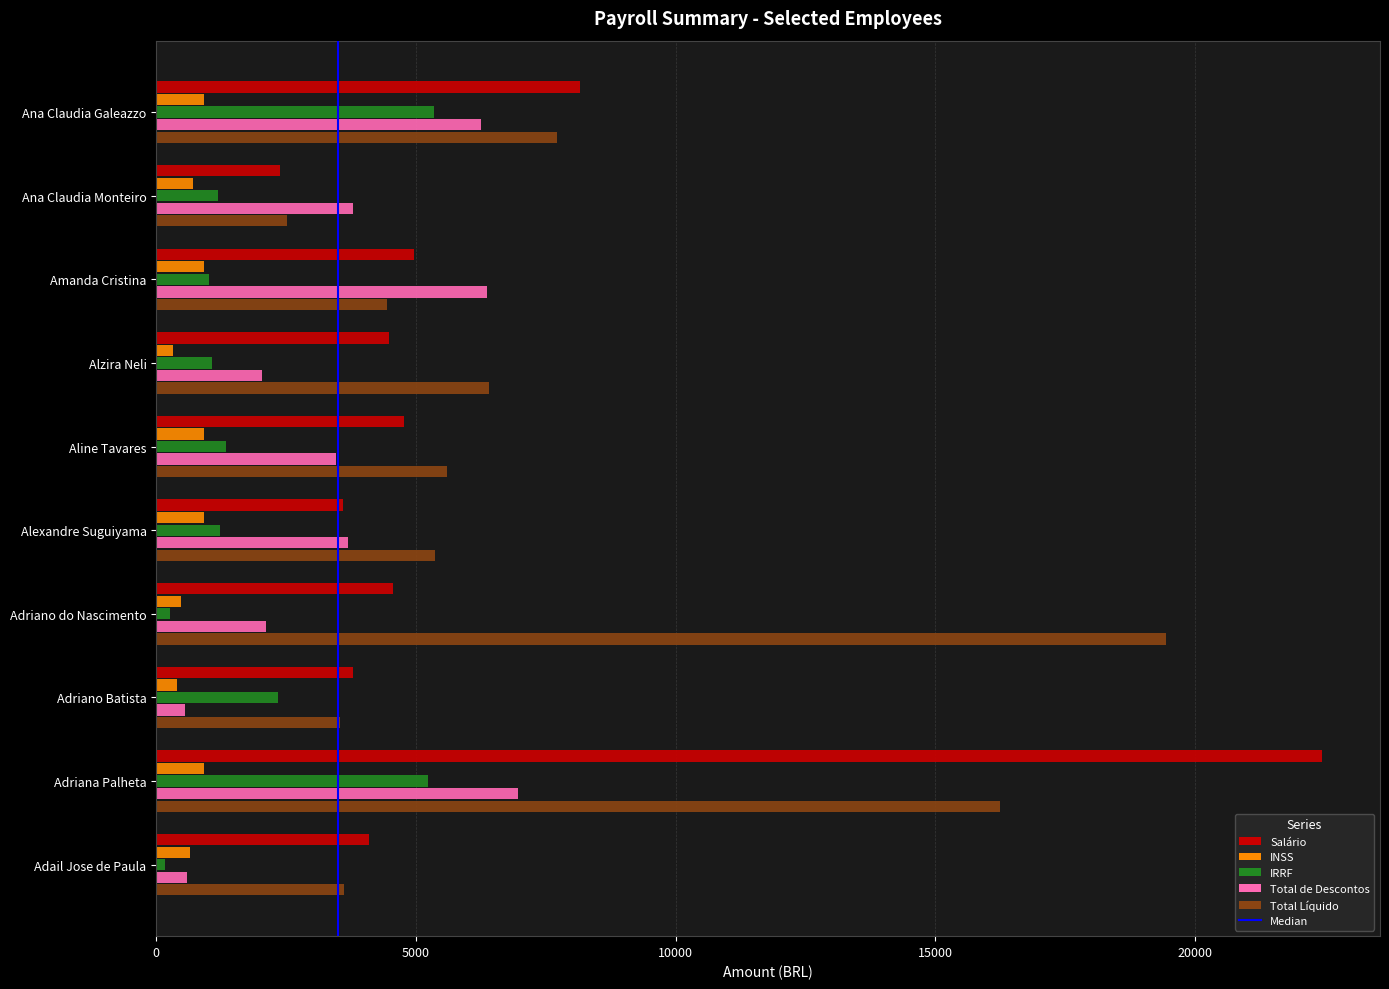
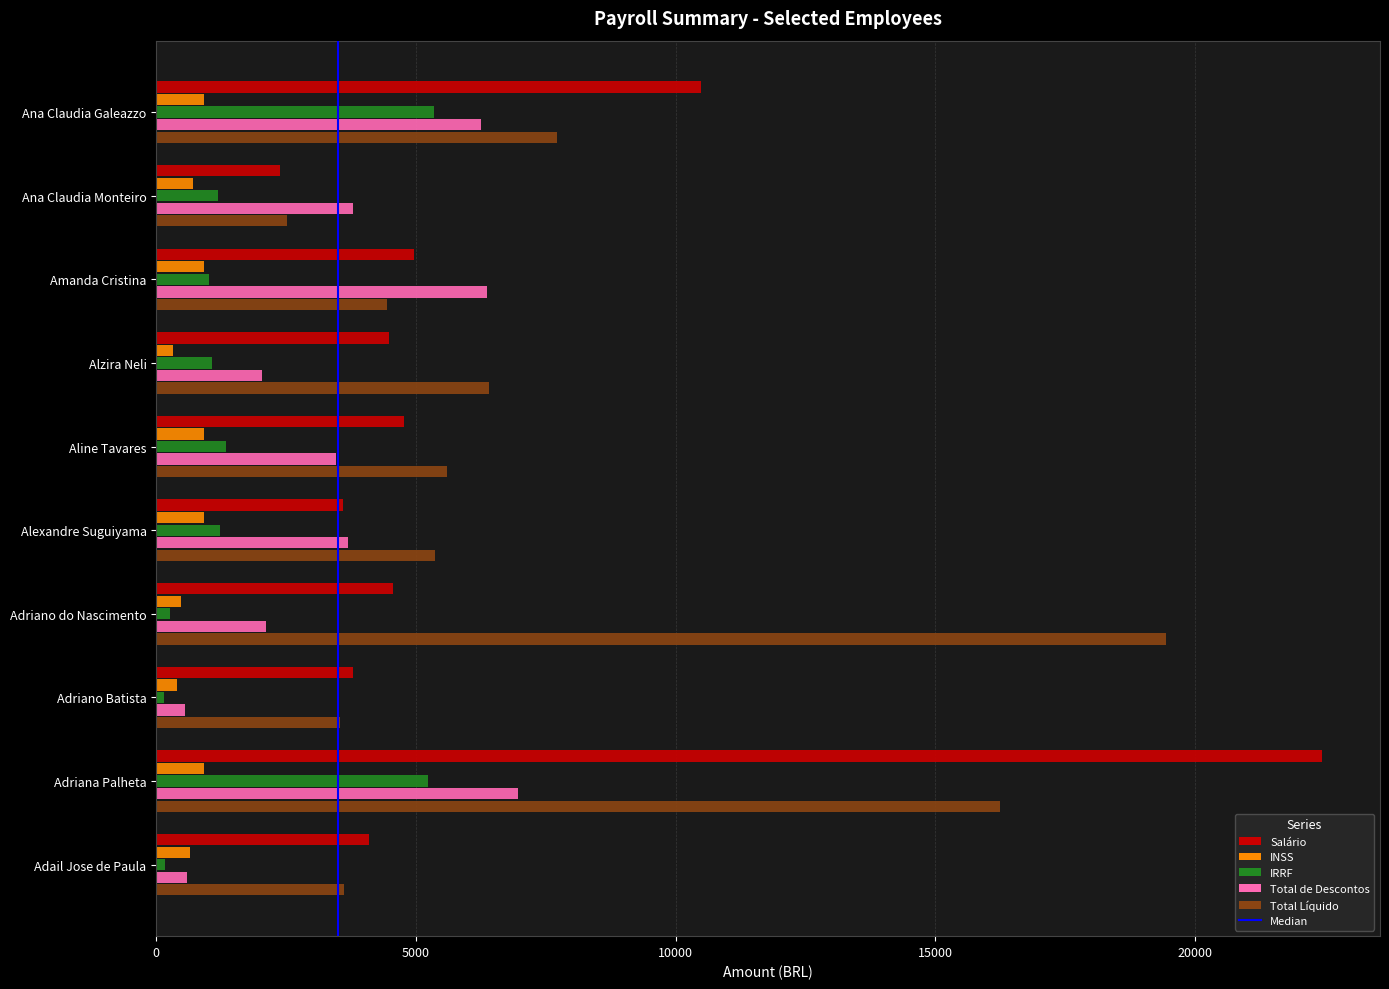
Salário, Ana Claudia Galeazzo: 8200 -> 10500
IRRF, Adriano Batista: 2400 -> 100
